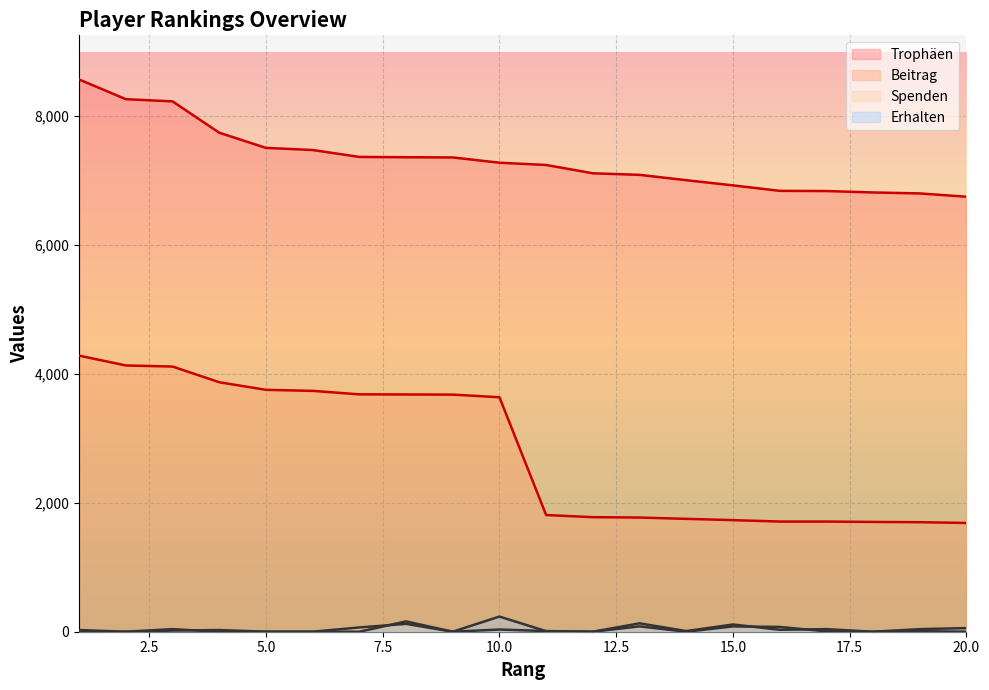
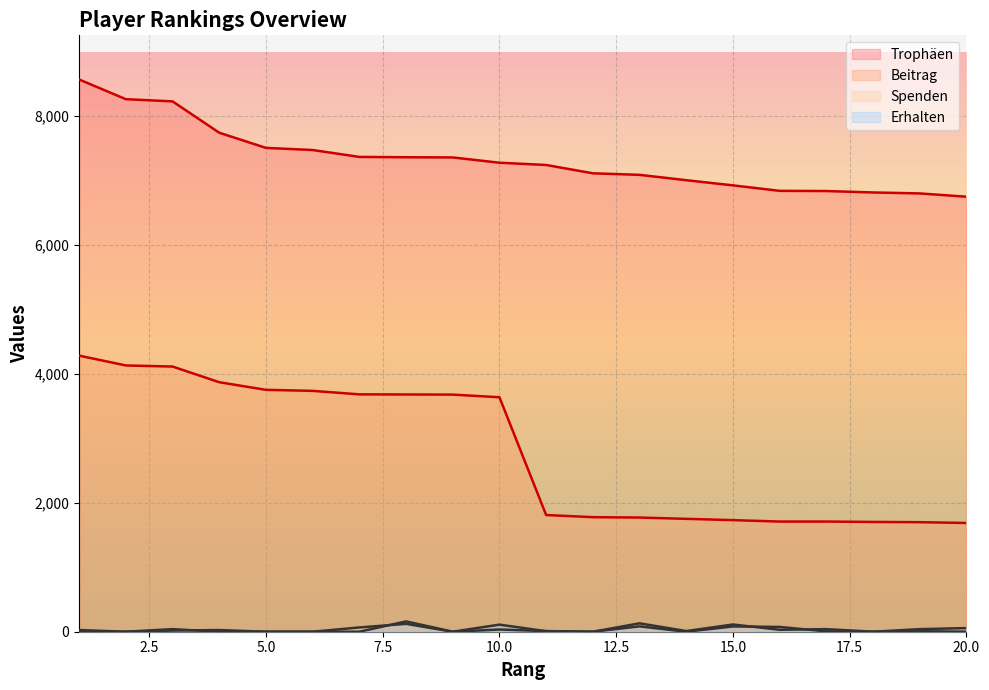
Erhalten, 10.0: 200 -> 100
